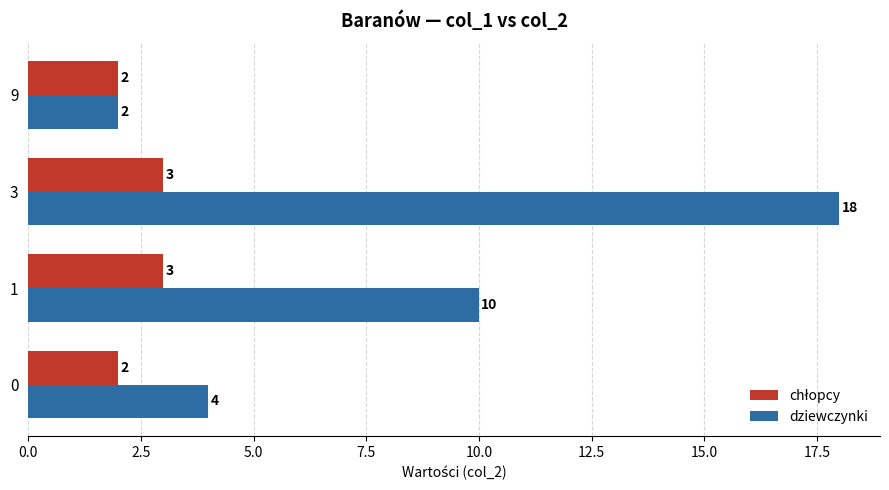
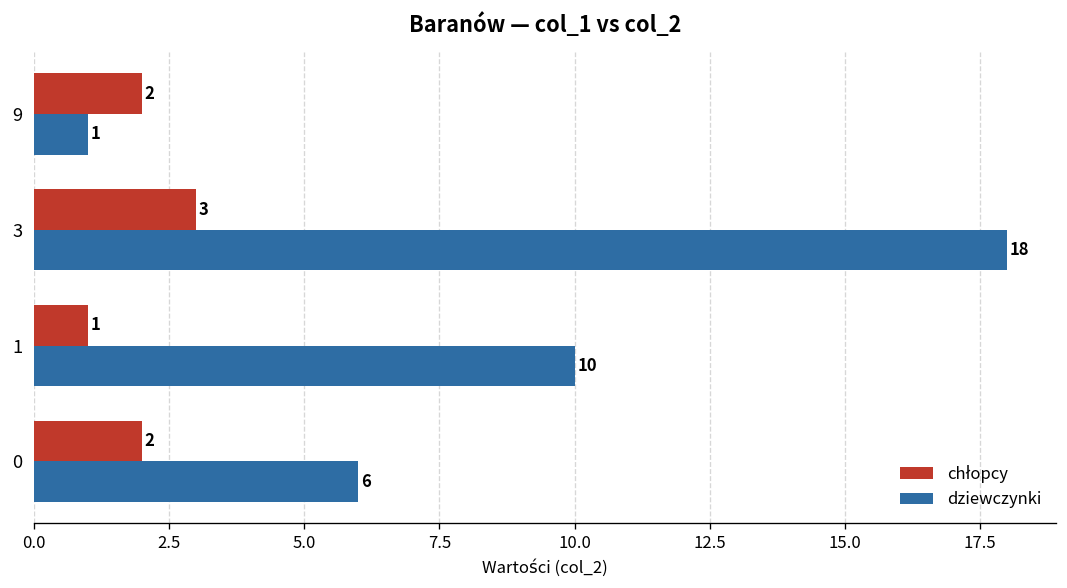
dziewczynki, 9: 2 -> 1
chłopcy, 1: 3 -> 1
dziewczynki, 0: 4 -> 6
